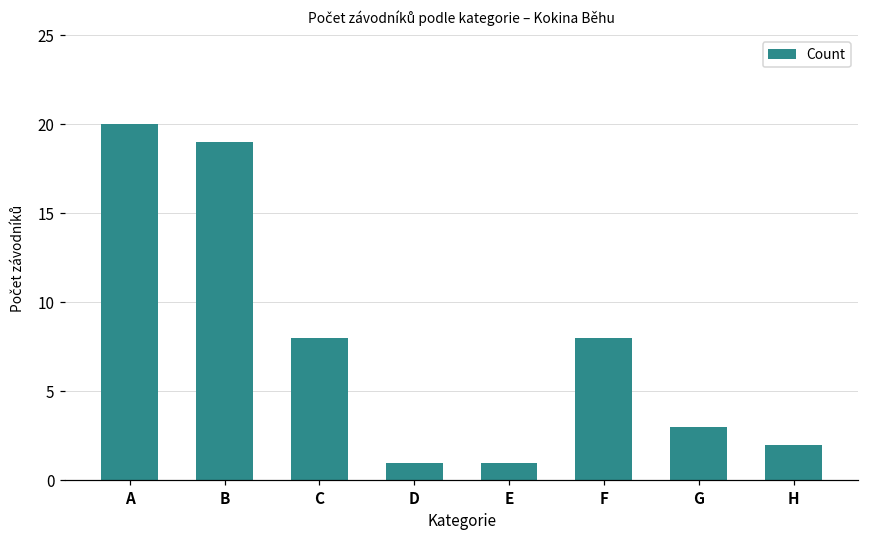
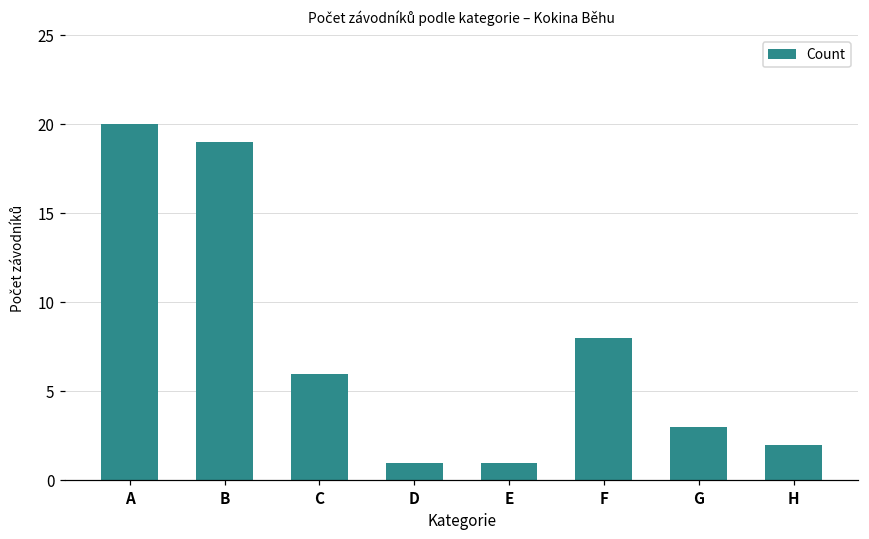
C: 8 -> 6
